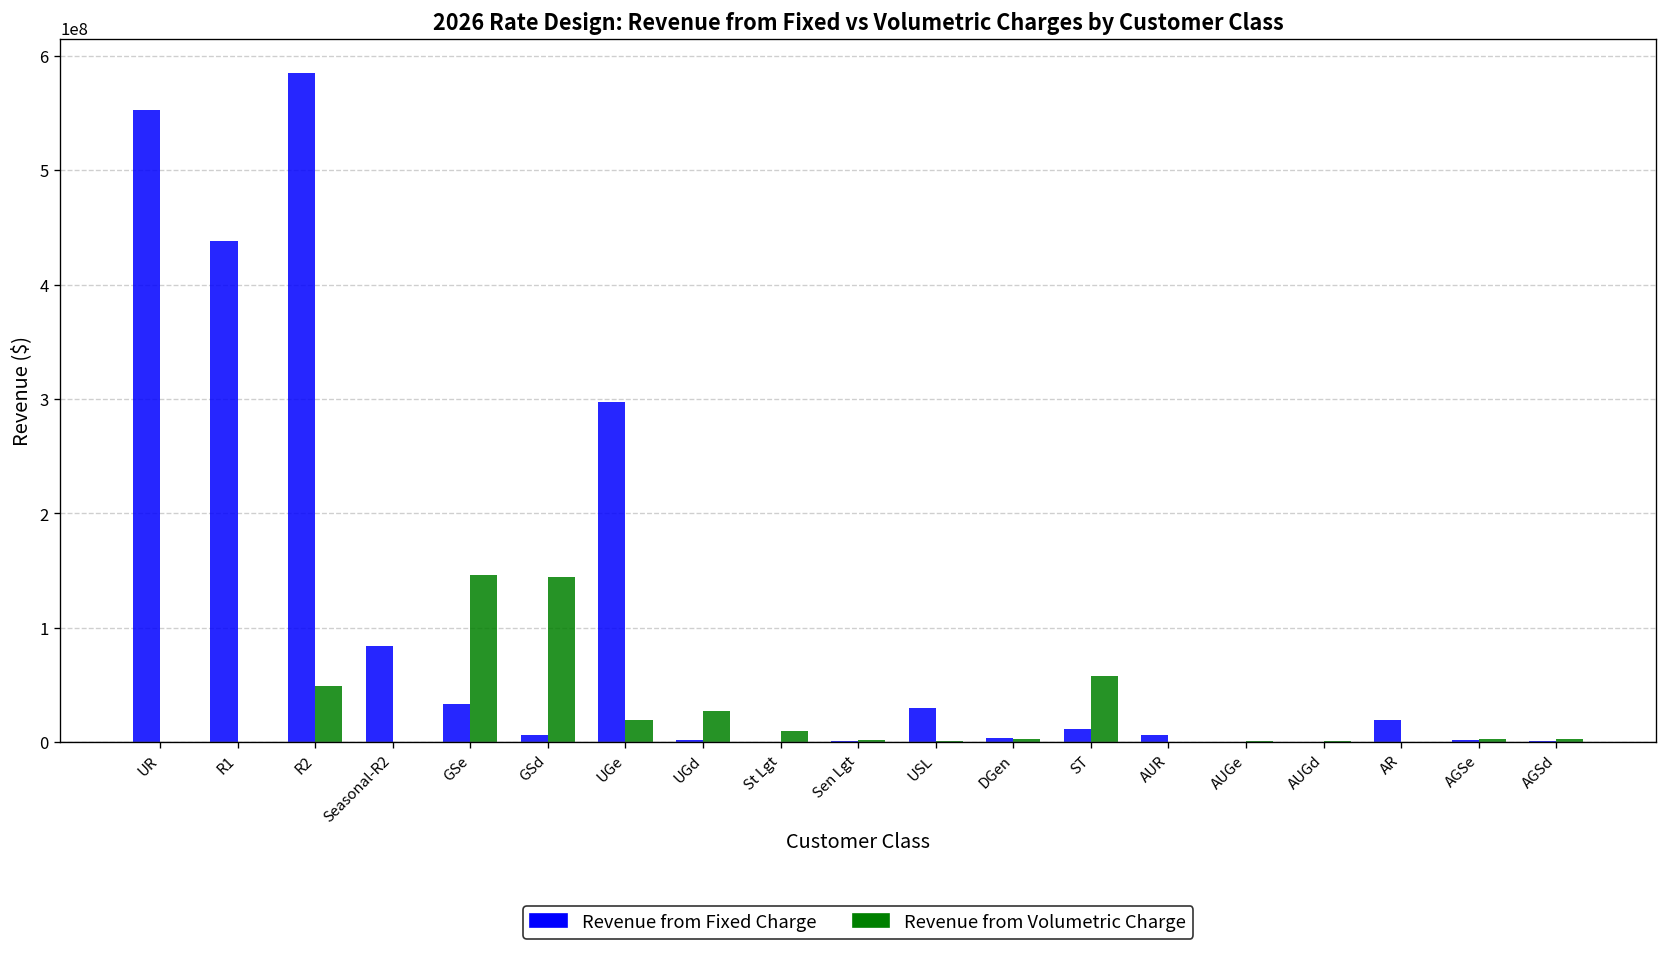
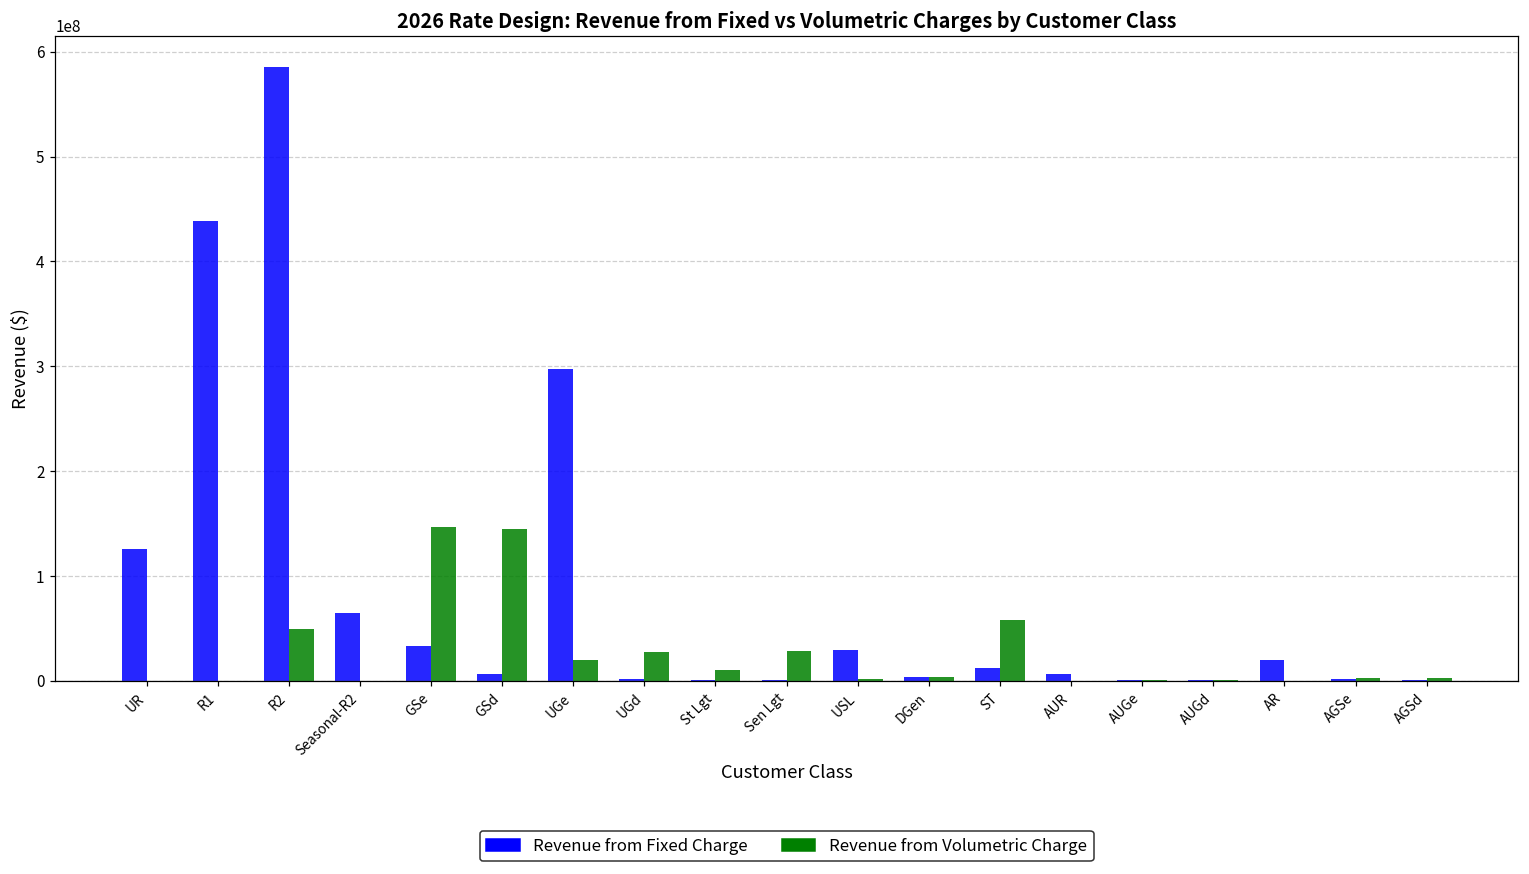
Revenue from Fixed Charge, UR: 550000000 -> 130000000
Revenue from Fixed Charge, Seasonal-R2: 80000000 -> 60000000
Revenue from Volumetric Charge, Sen Lgt: 0 -> 30000000
